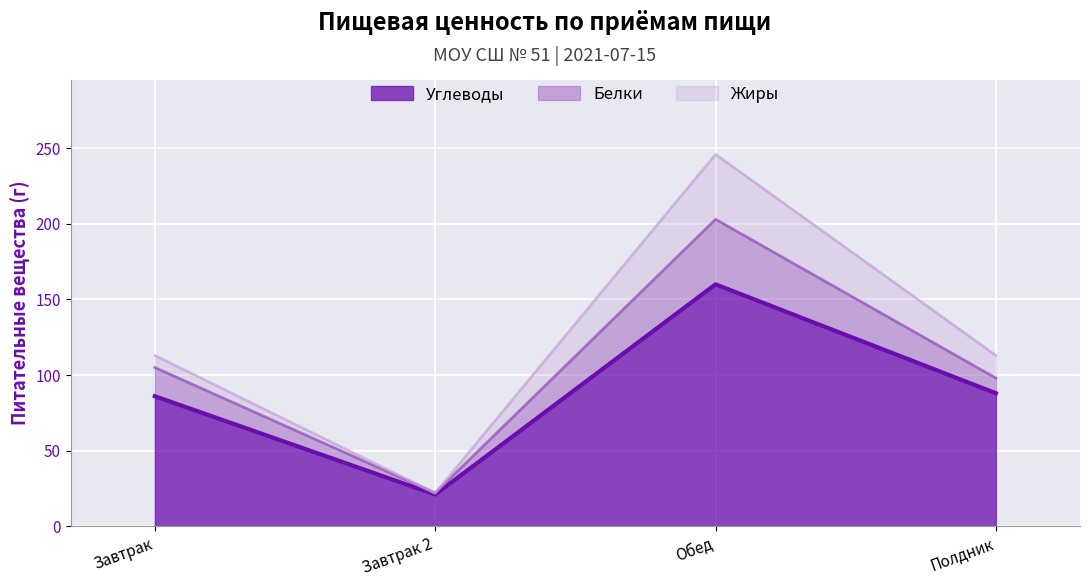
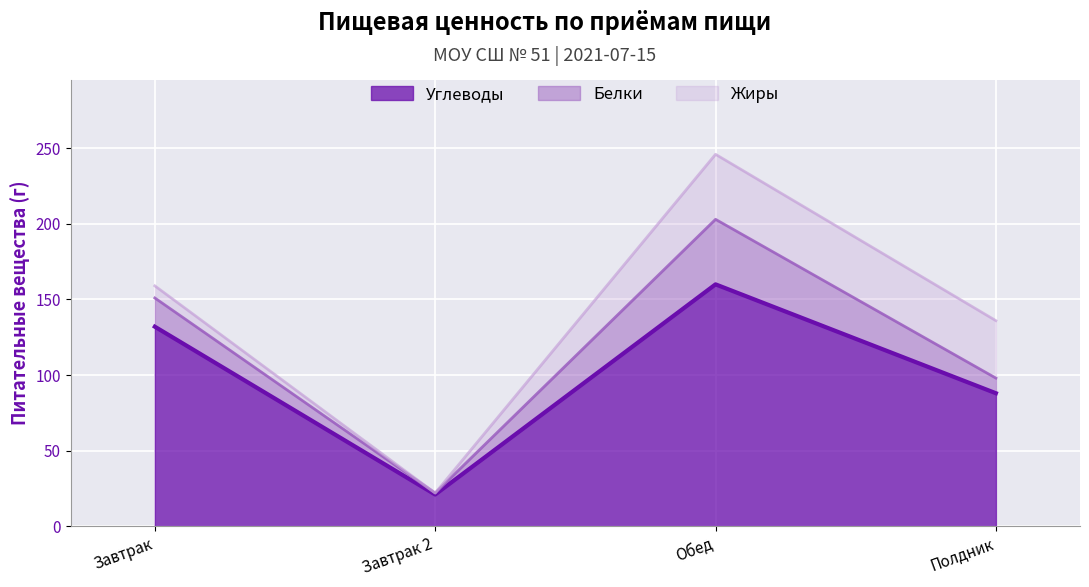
Углеводы, Завтрак: 86 -> 132
Жиры, Полдник: 15 -> 38
